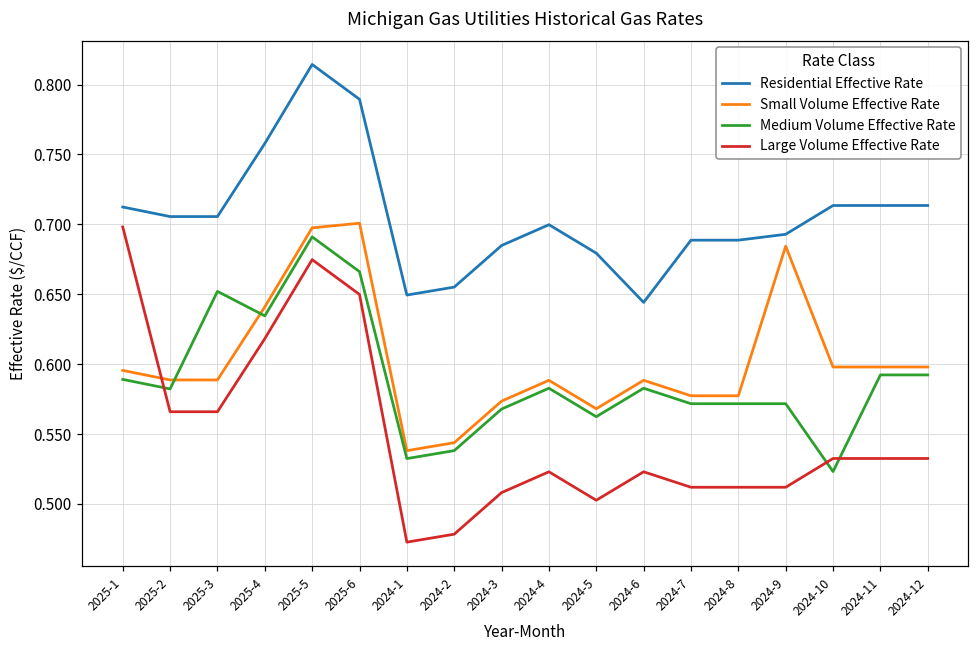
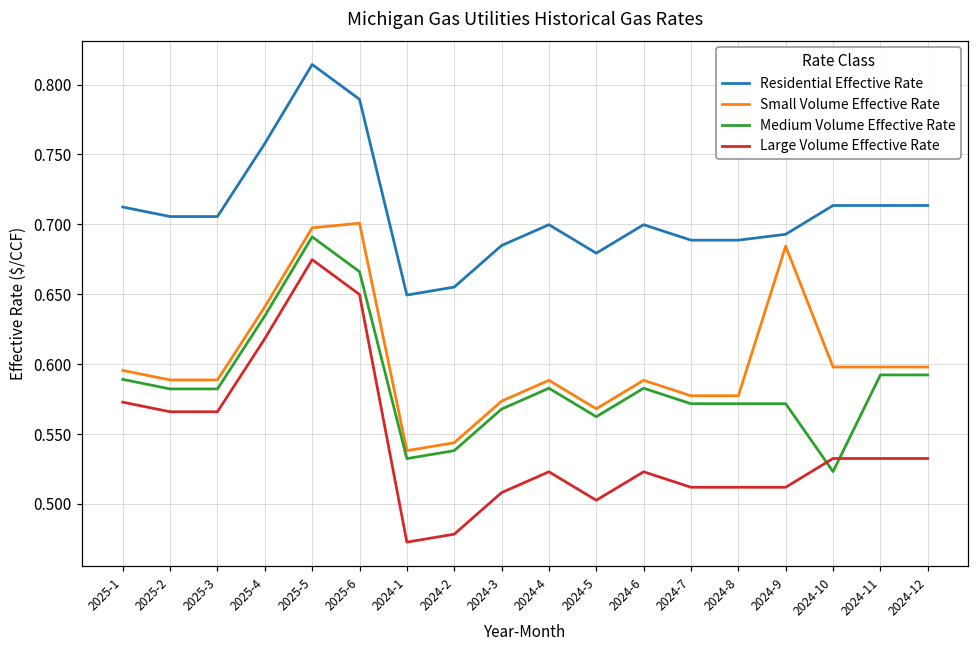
Large Volume Effective Rate, 2025-1: 0.698 -> 0.573
Medium Volume Effective Rate, 2025-3: 0.652 -> 0.582
Residential Effective Rate, 2024-6: 0.644 -> 0.700
